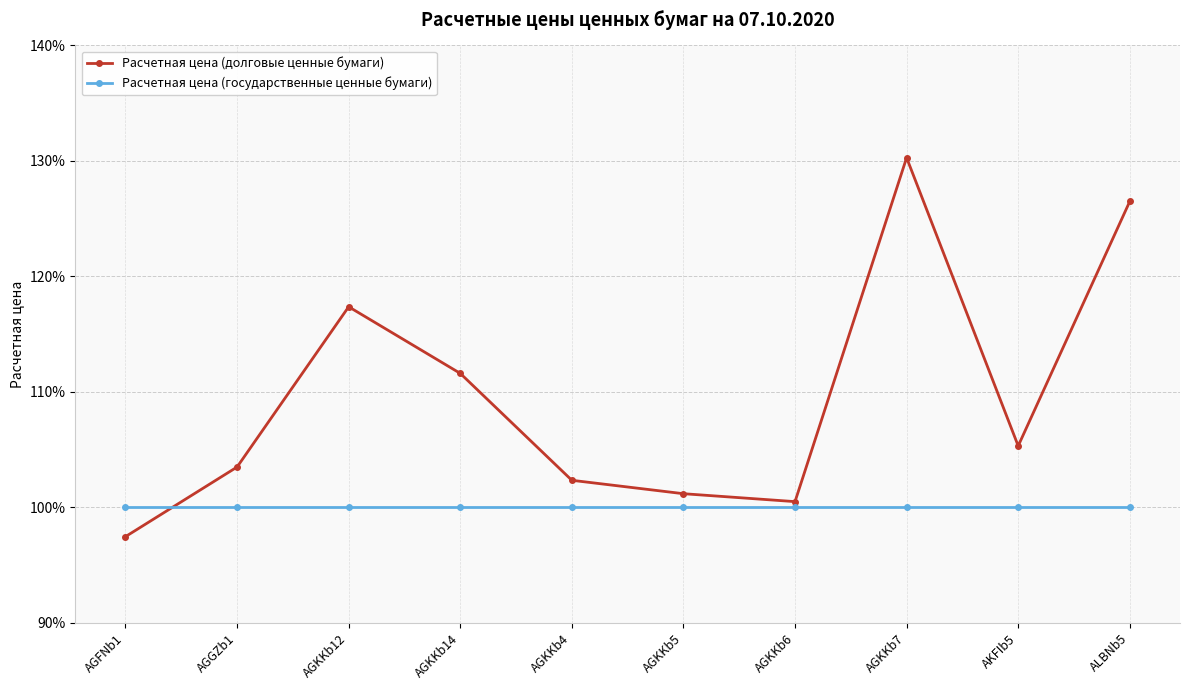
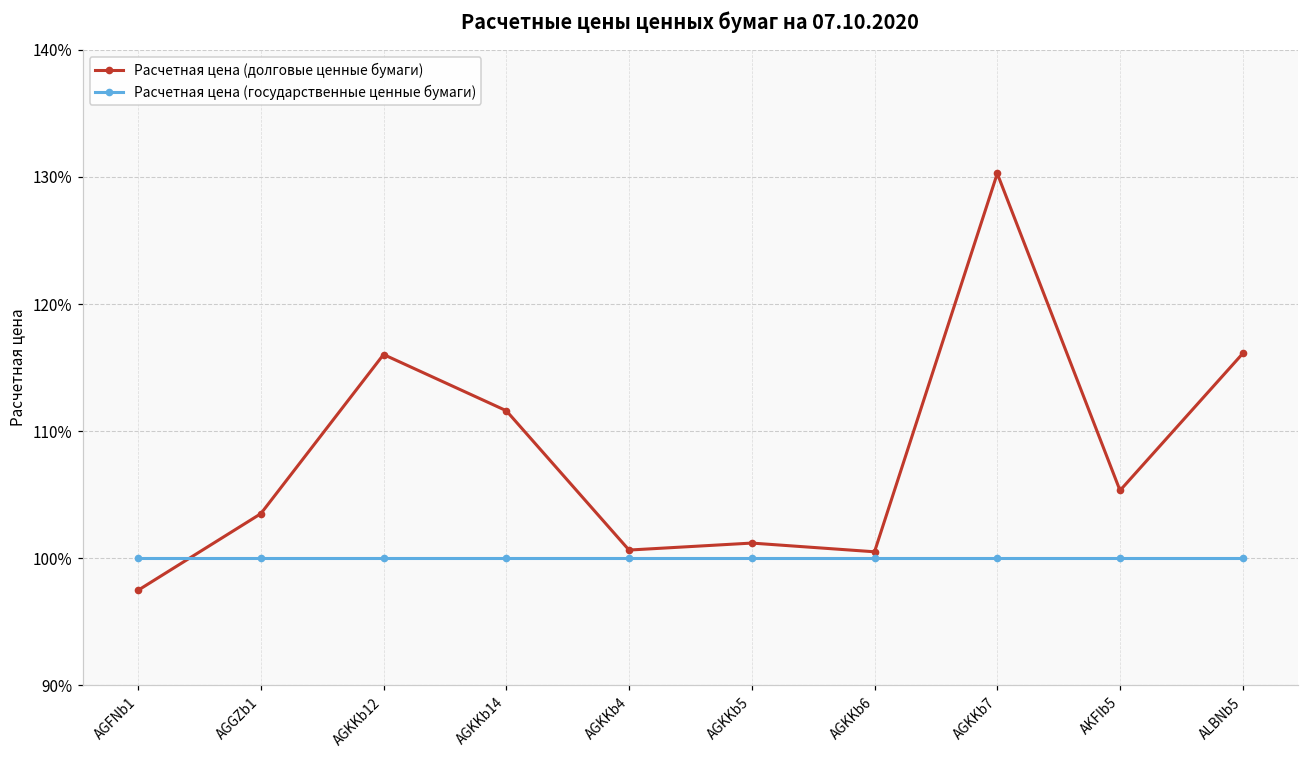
Расчетная цена (долговые ценные бумаги), AGKKb12: 117.4% -> 116.0%
Расчетная цена (долговые ценные бумаги), AGKKb4: 102.3% -> 100.6%
Расчетная цена (долговые ценные бумаги), ALBNb5: 126.5% -> 116.1%
